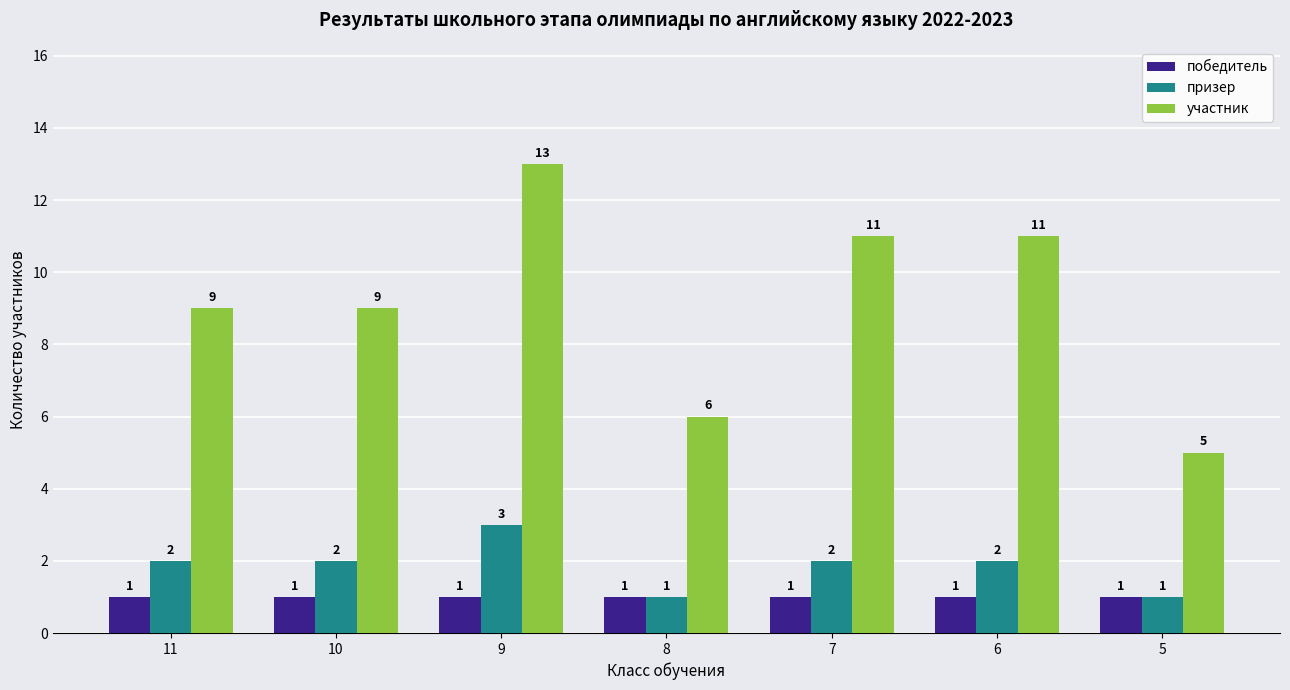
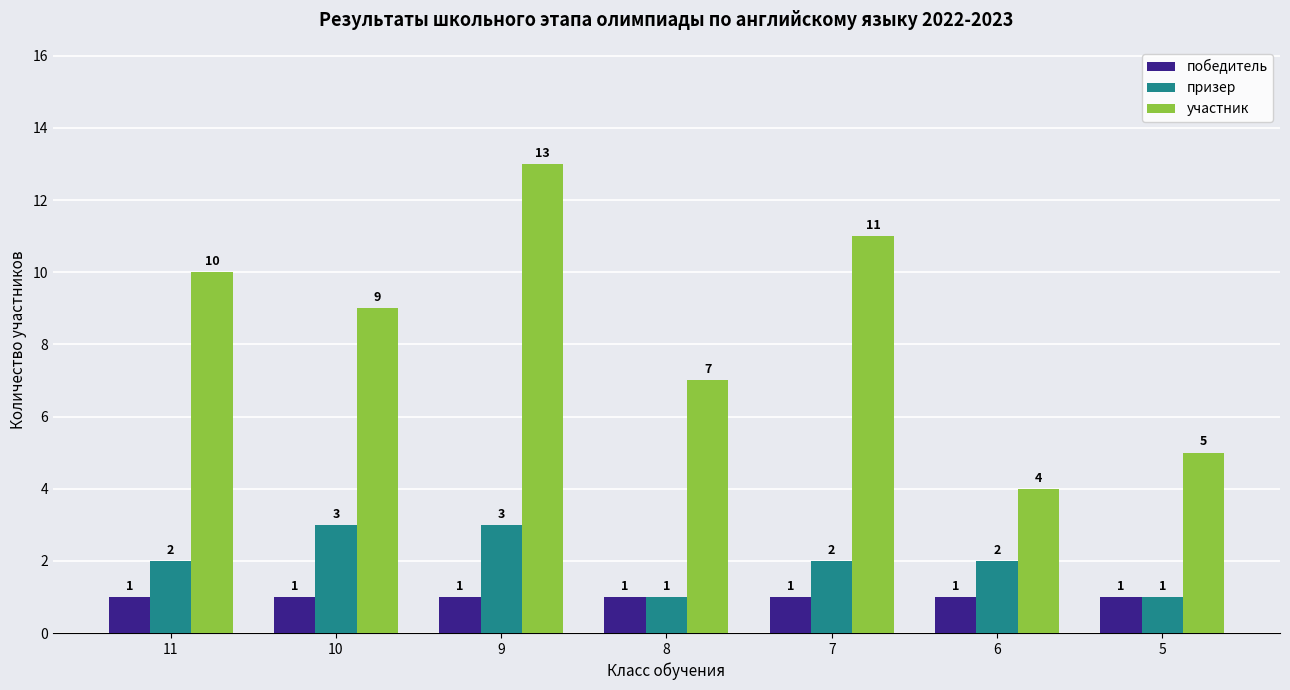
участник, 11: 9 -> 10
призер, 10: 2 -> 3
участник, 8: 6 -> 7
участник, 6: 11 -> 4
